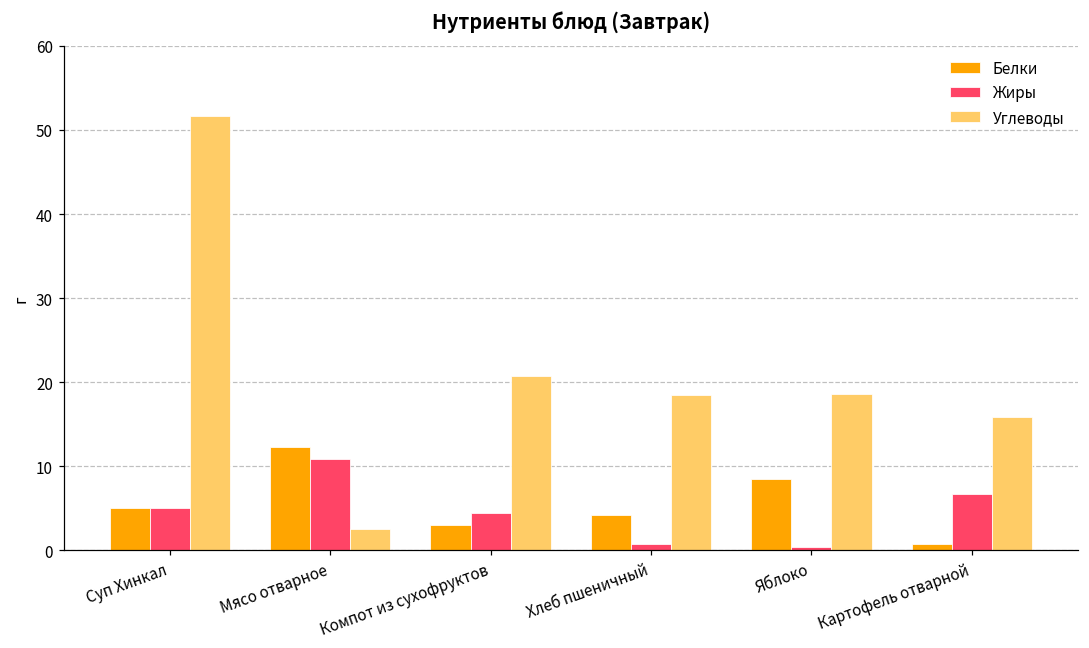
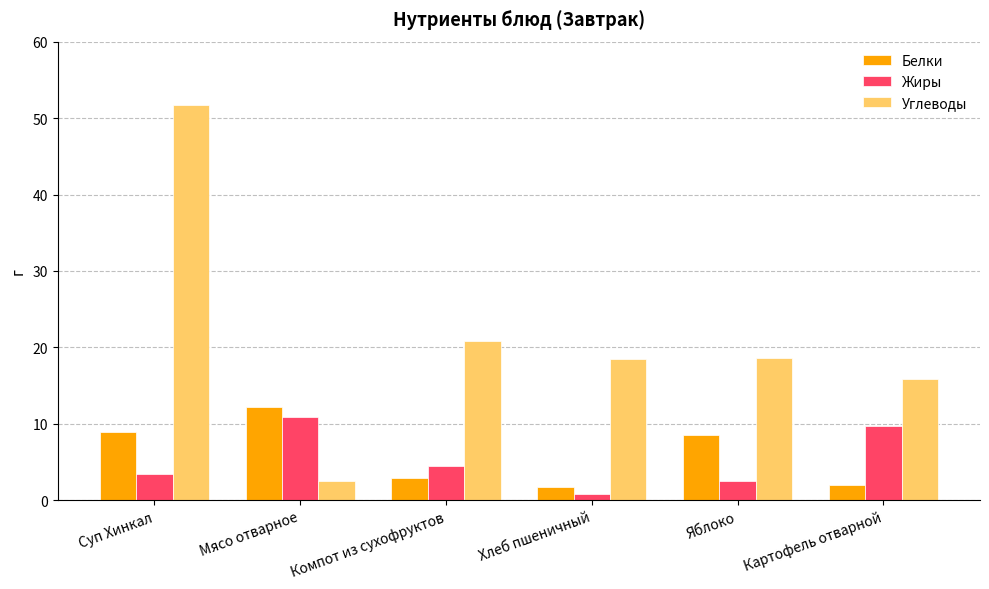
Белки, Суп Хинкал: 5 -> 9
Жиры, Суп Хинкал: 5 -> 4
Белки, Хлеб пшеничный: 4 -> 2
Жиры, Яблоко: 0 -> 3
Белки, Картофель отварной: 1 -> 2
Жиры, Картофель отварной: 7 -> 10
